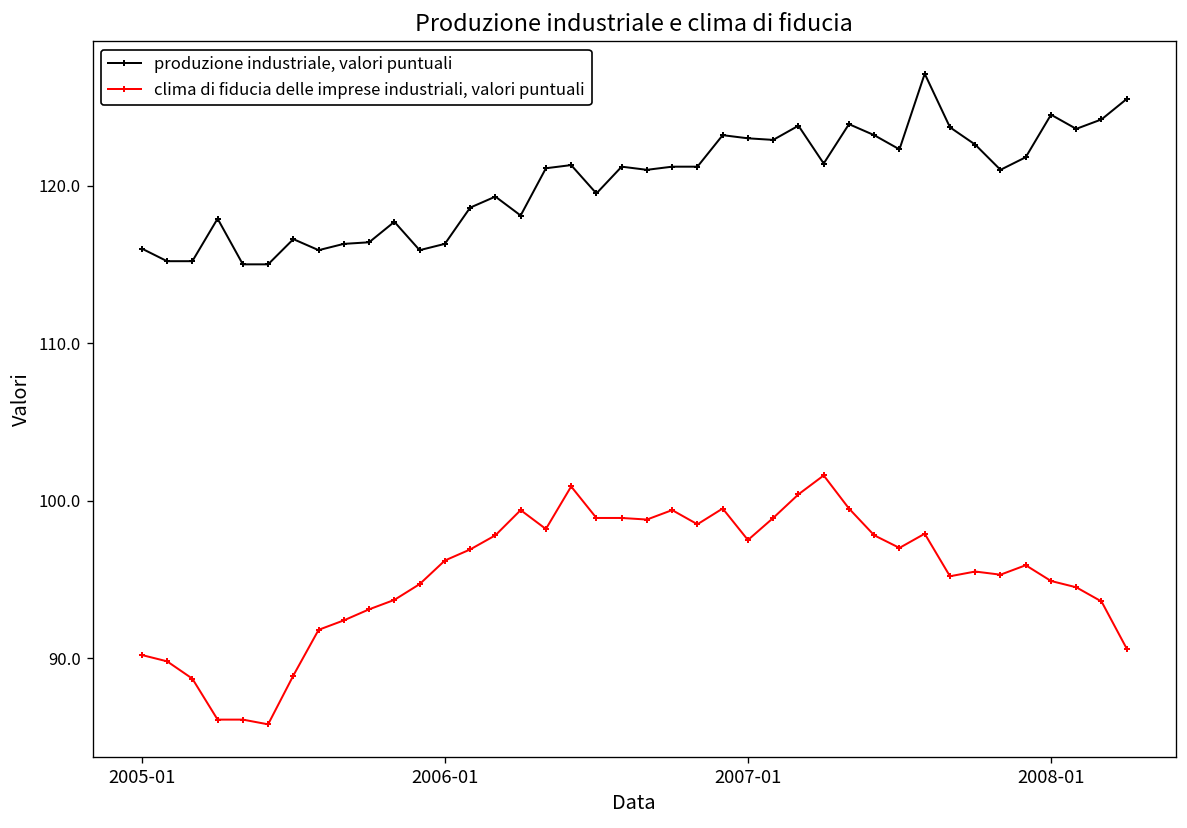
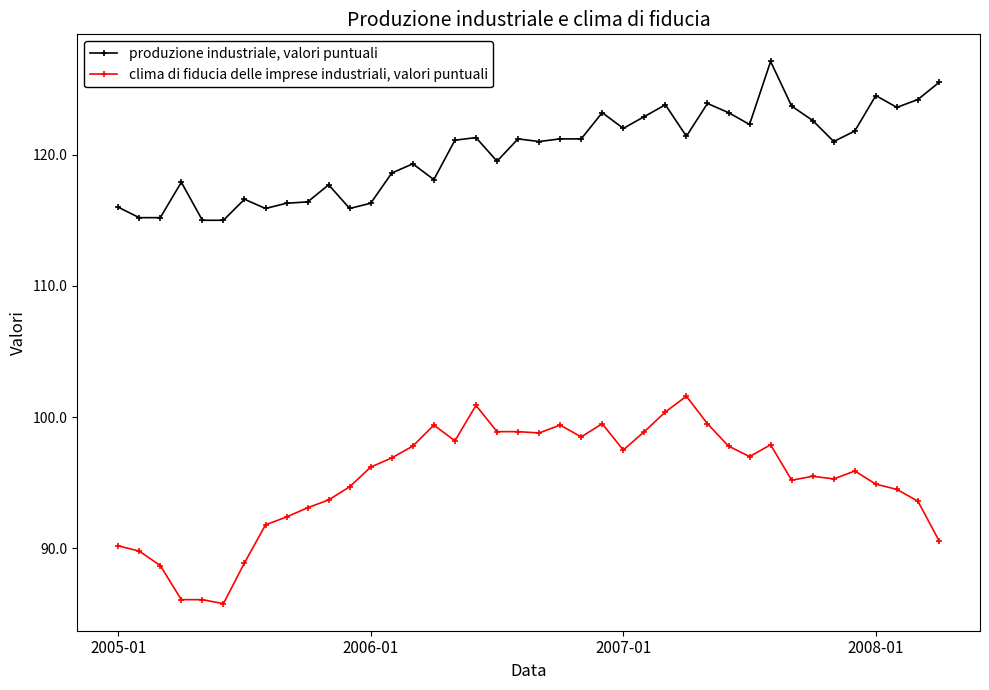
produzione industriale, valori puntuali, 2007-01: 123 -> 122
